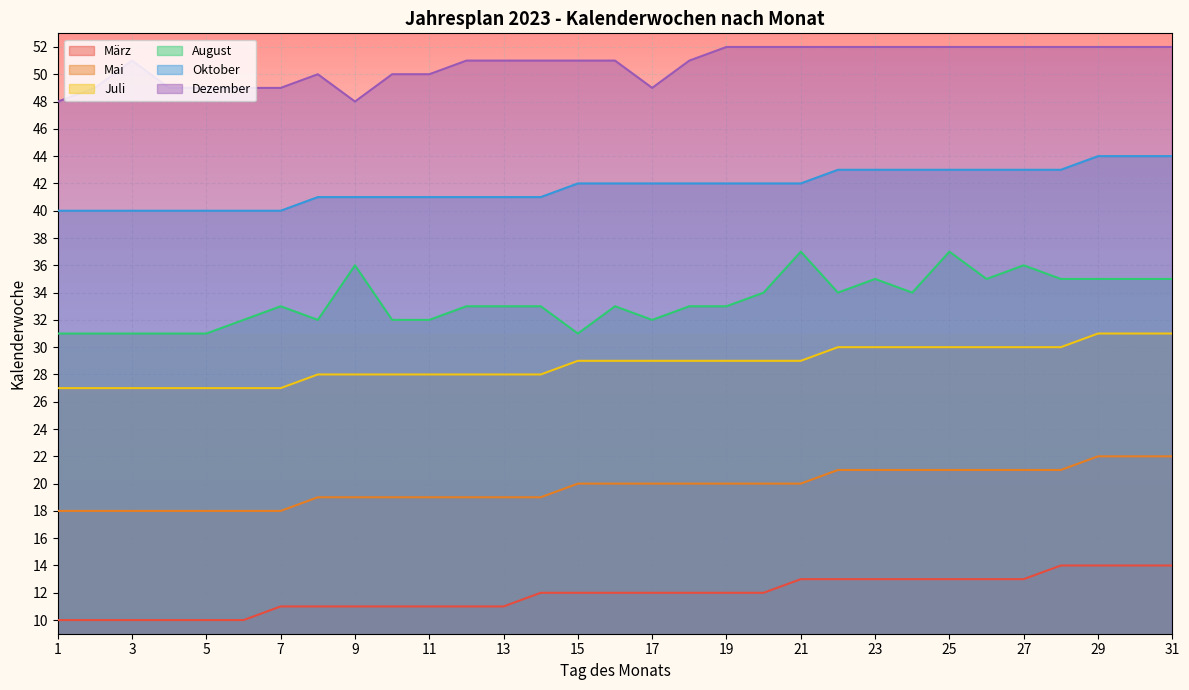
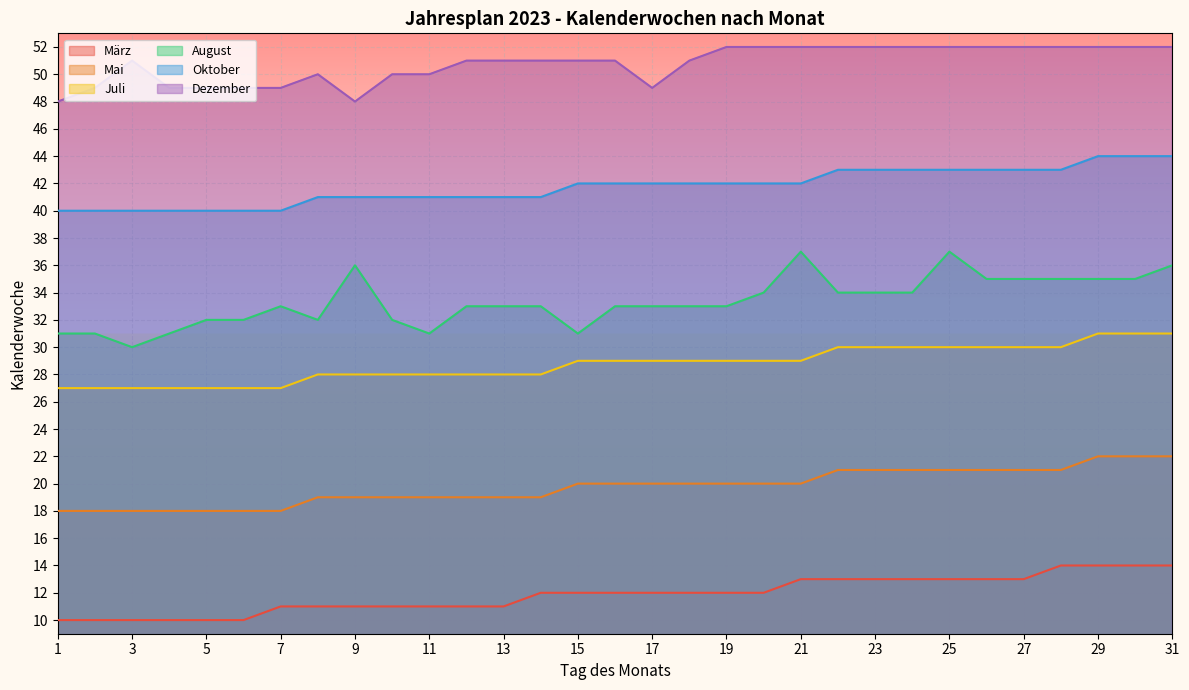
August, 3: 31 -> 30
August, 5: 31 -> 32
August, 11: 32 -> 31
August, 17: 32 -> 33
August, 23: 35 -> 34
August, 27: 36 -> 35
August, 31: 35 -> 36
